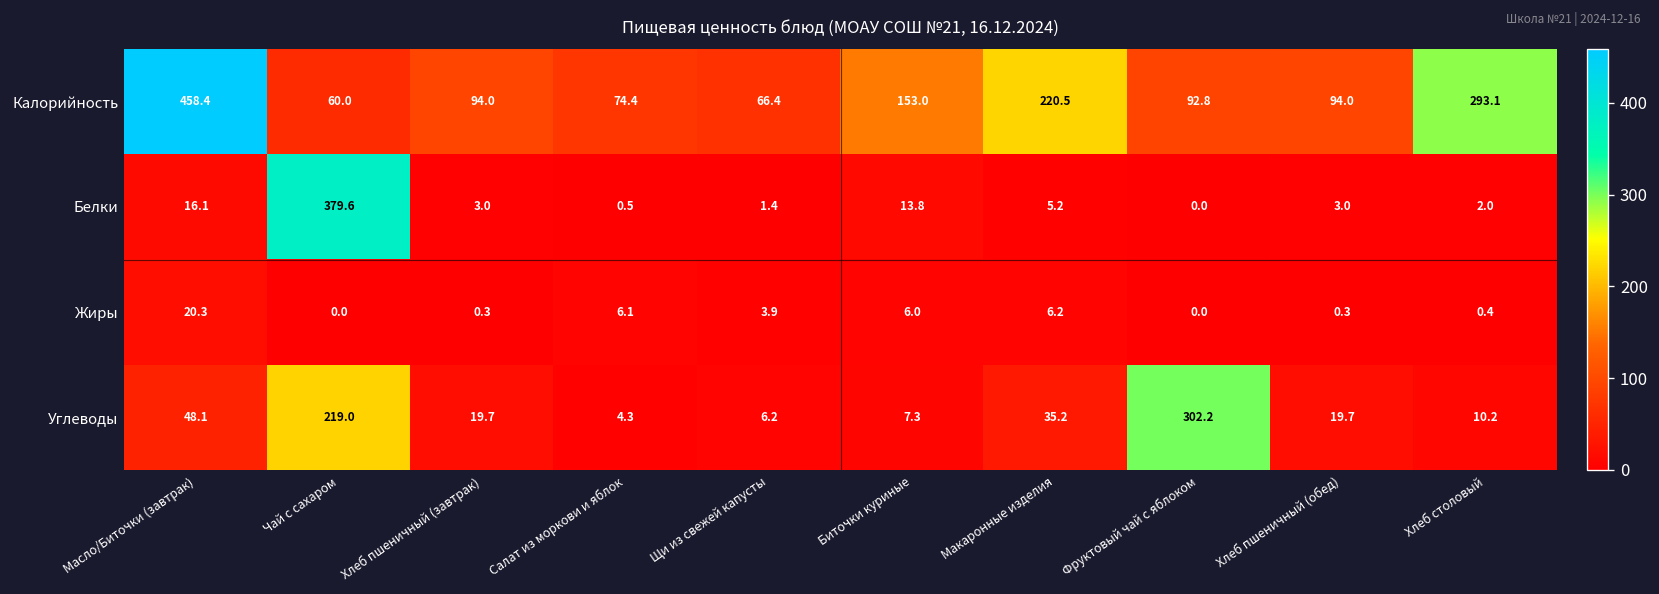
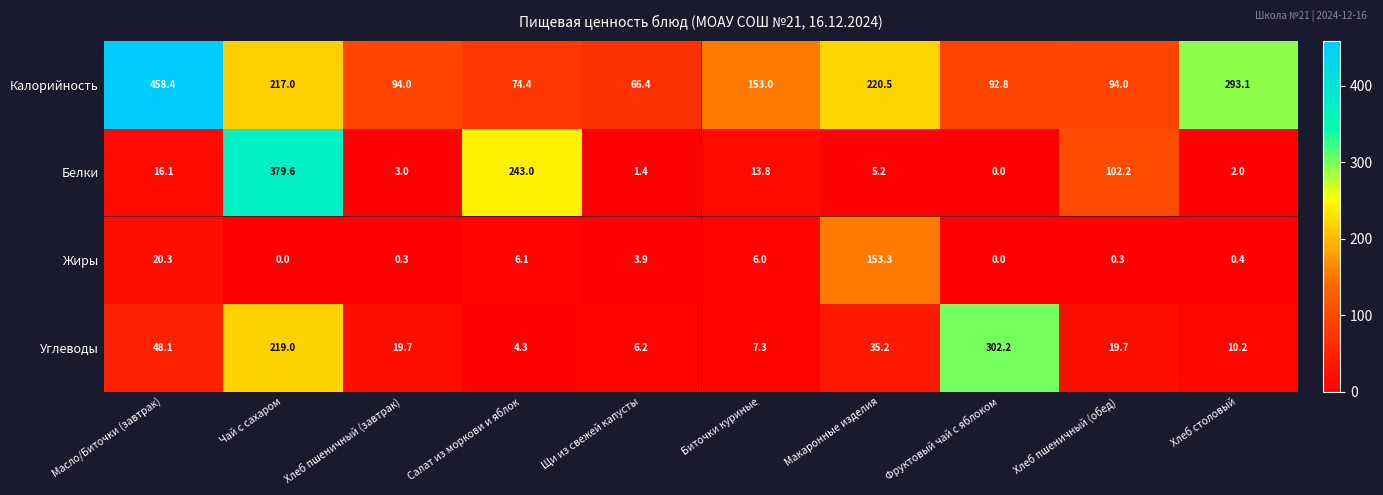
Калорийность, Чай с сахаром: 60.0 -> 217.0
Белки, Салат из моркови и яблок: 0.5 -> 243.0
Белки, Хлеб пшеничный (обед): 3.0 -> 102.2
Жиры, Макаронные изделия: 6.2 -> 153.3
